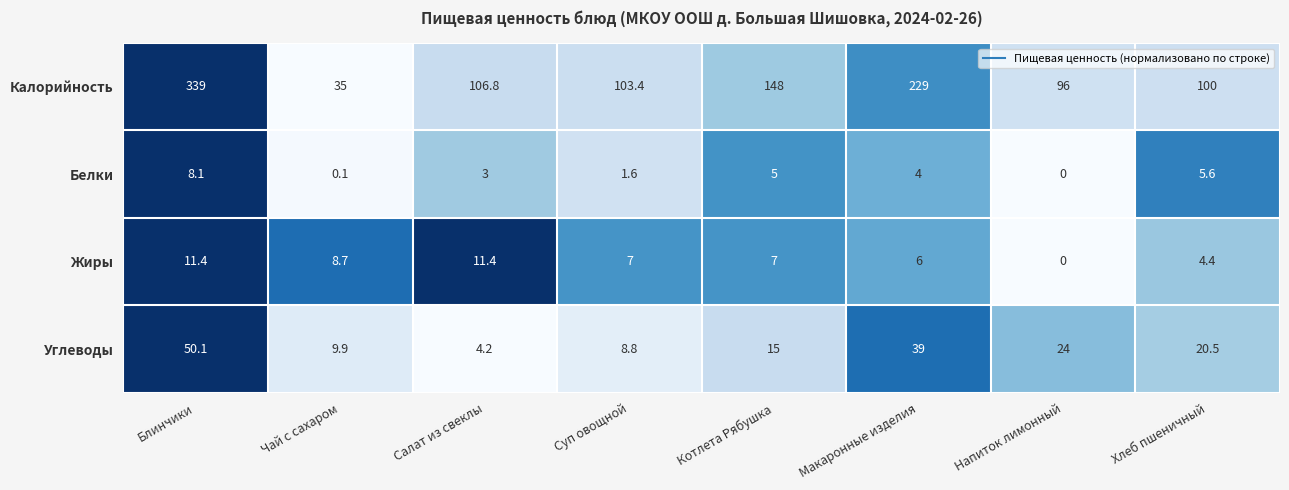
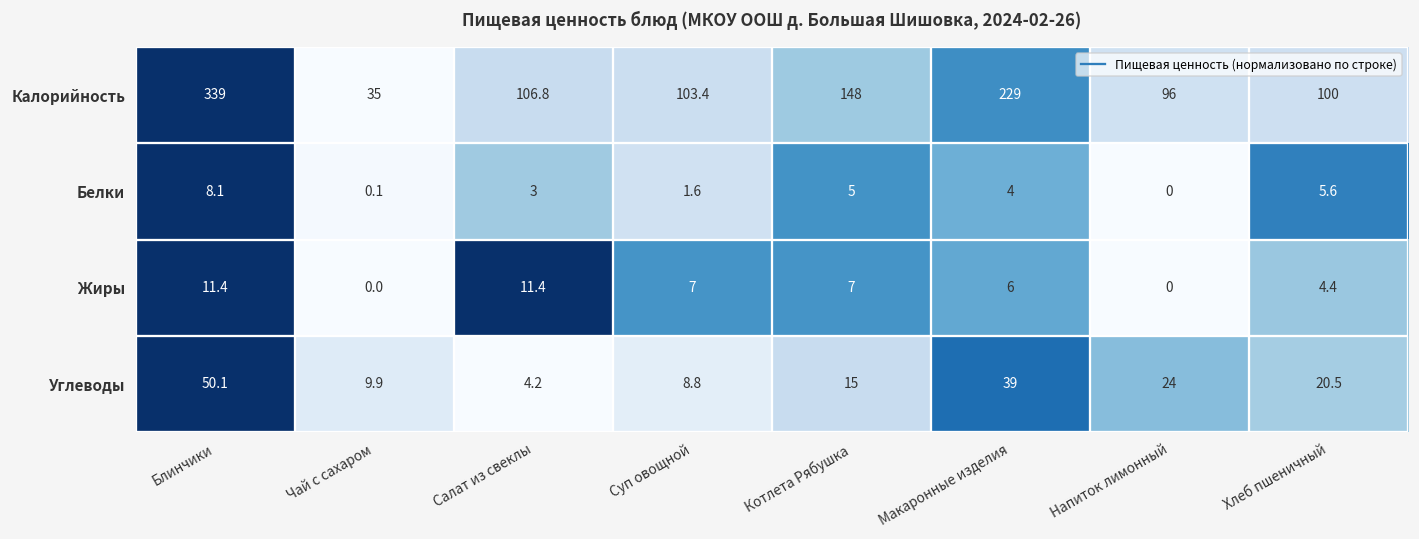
Жиры, Чай с сахаром: 8.7 -> 0.0
